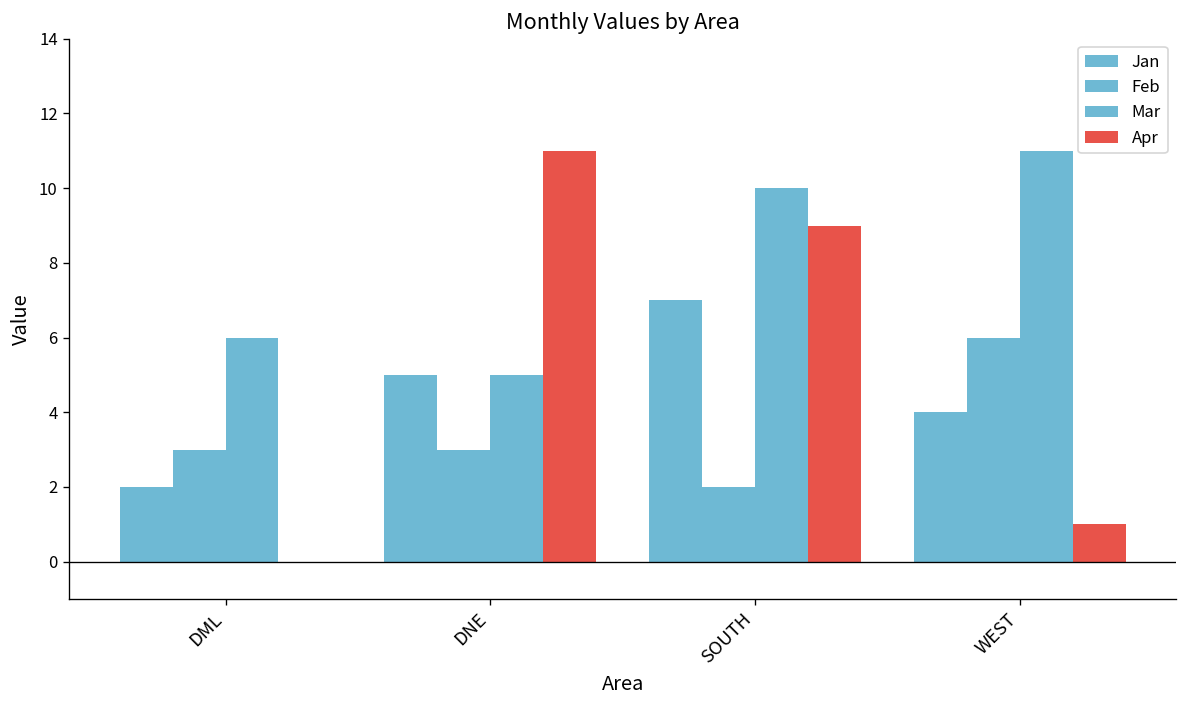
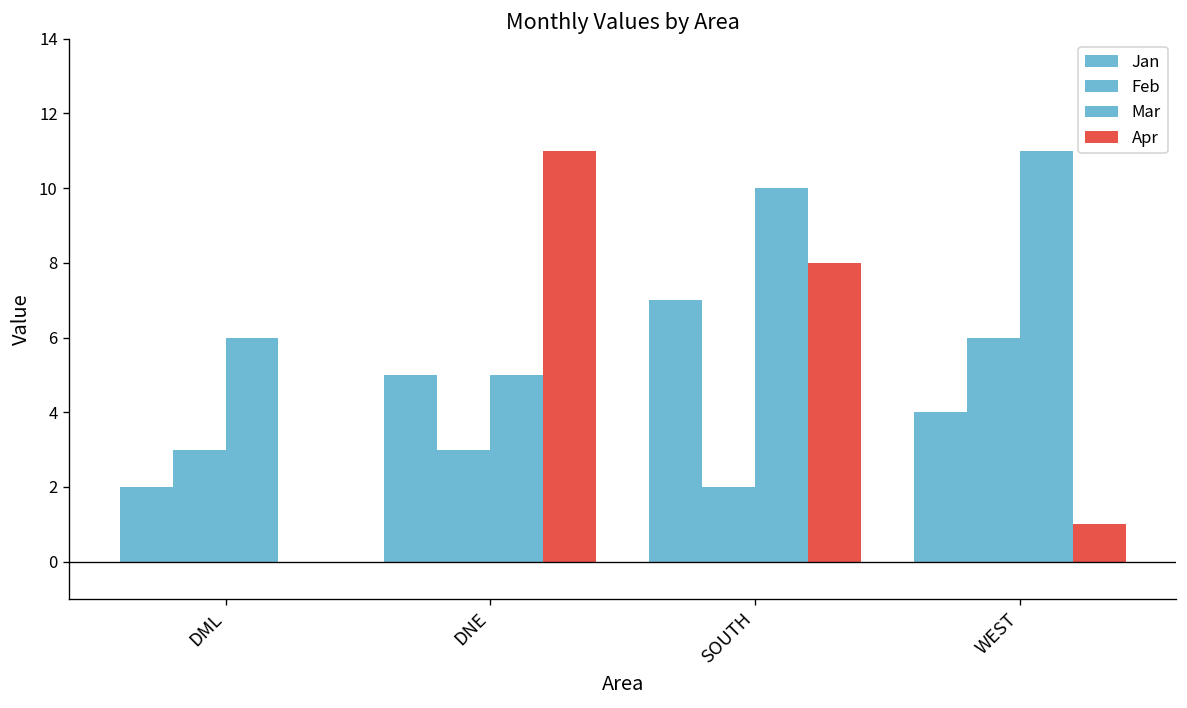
Apr, SOUTH: 9 -> 8
